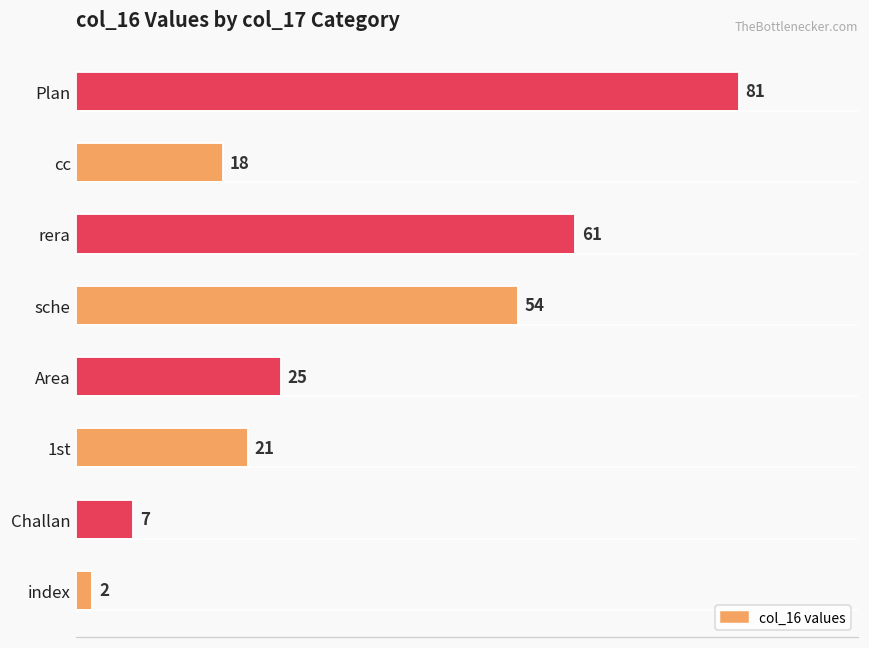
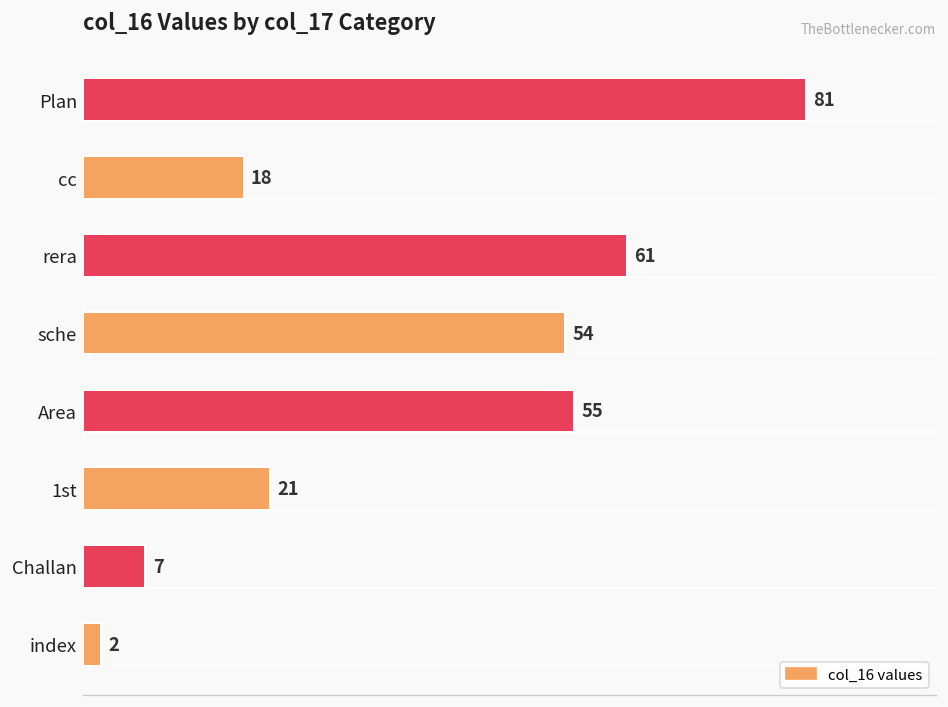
Area: 25 -> 55
